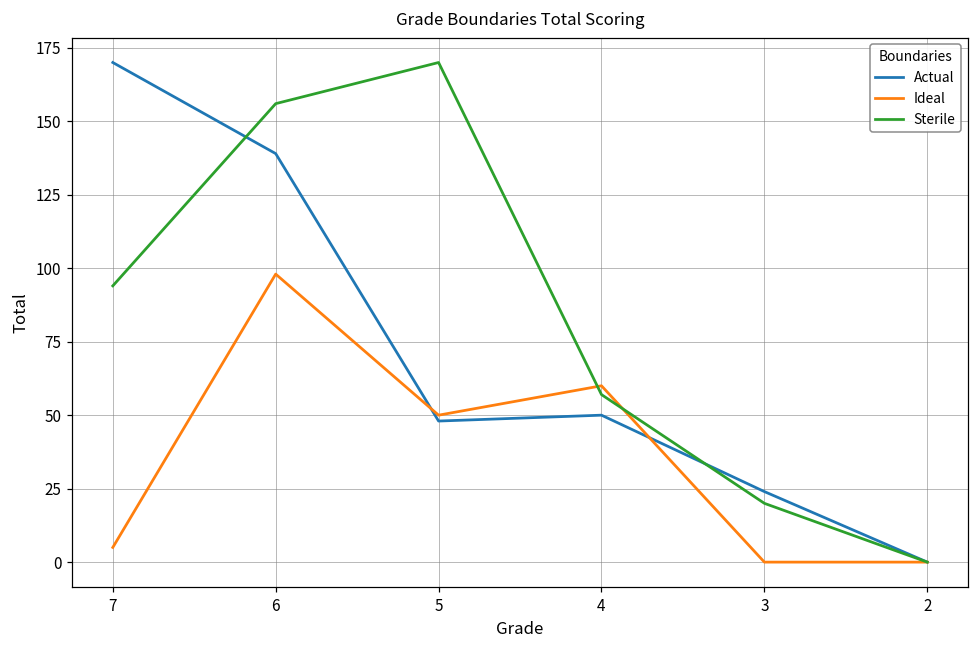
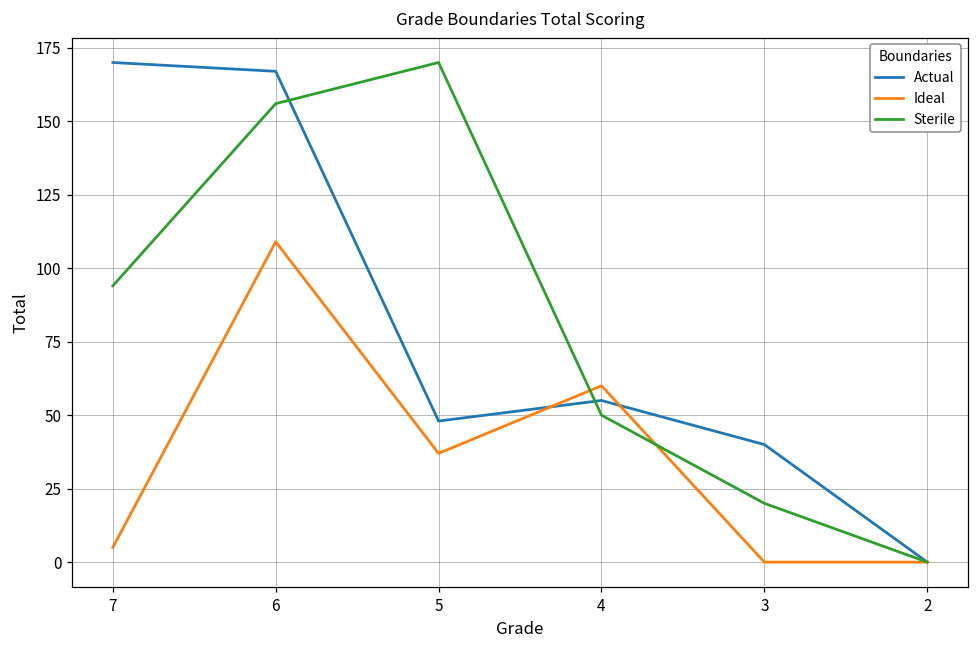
Actual, 6: 139 -> 167
Ideal, 6: 98 -> 109
Ideal, 5: 50 -> 37
Actual, 4: 50 -> 55
Sterile, 4: 57 -> 50
Actual, 3: 24 -> 40
